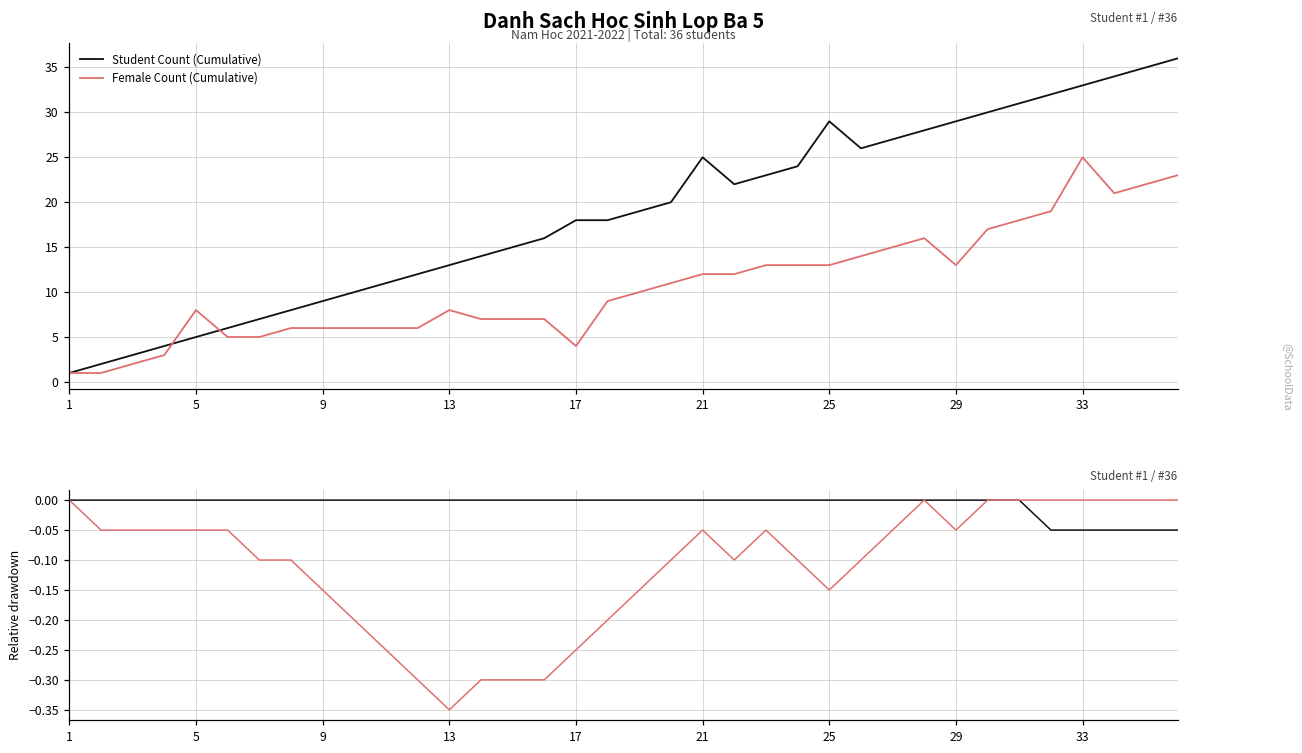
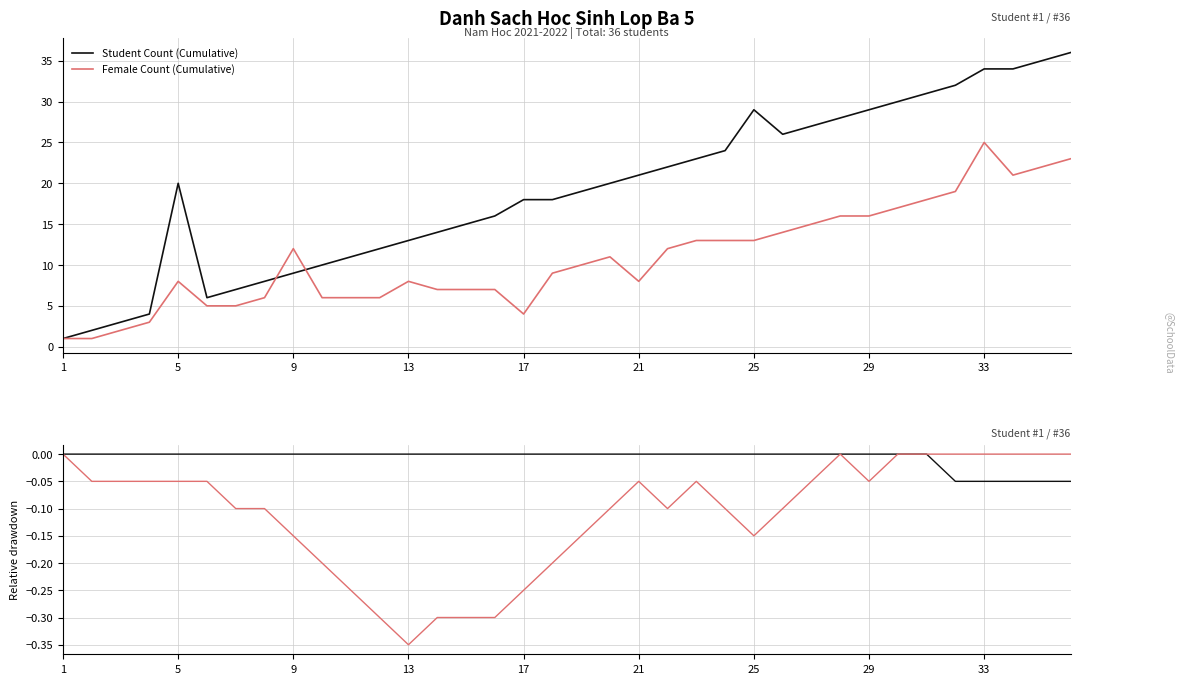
Danh Sach Hoc Sinh Lop Ba 5, Student Count (Cumulative), 5: 5 -> 20
Danh Sach Hoc Sinh Lop Ba 5, Female Count (Cumulative), 9: 6 -> 12
Danh Sach Hoc Sinh Lop Ba 5, Student Count (Cumulative), 21: 25 -> 21
Danh Sach Hoc Sinh Lop Ba 5, Female Count (Cumulative), 21: 12 -> 8
Danh Sach Hoc Sinh Lop Ba 5, Female Count (Cumulative), 29: 13 -> 16
Danh Sach Hoc Sinh Lop Ba 5, Student Count (Cumulative), 33: 33 -> 34
